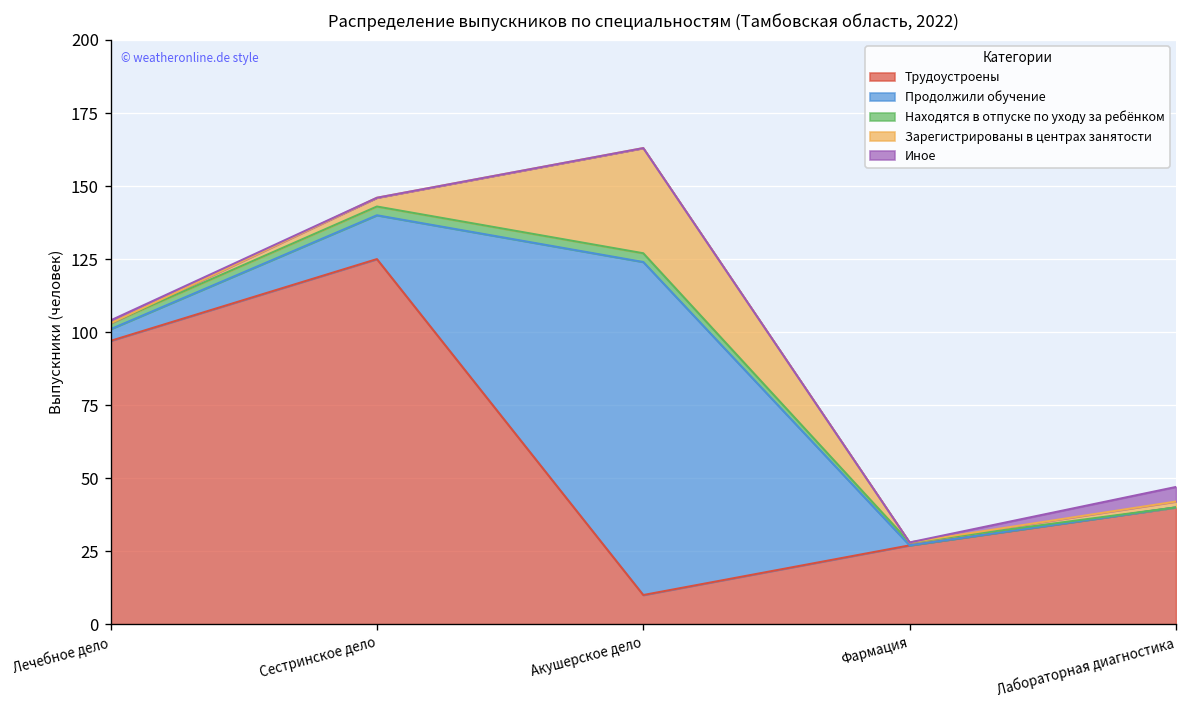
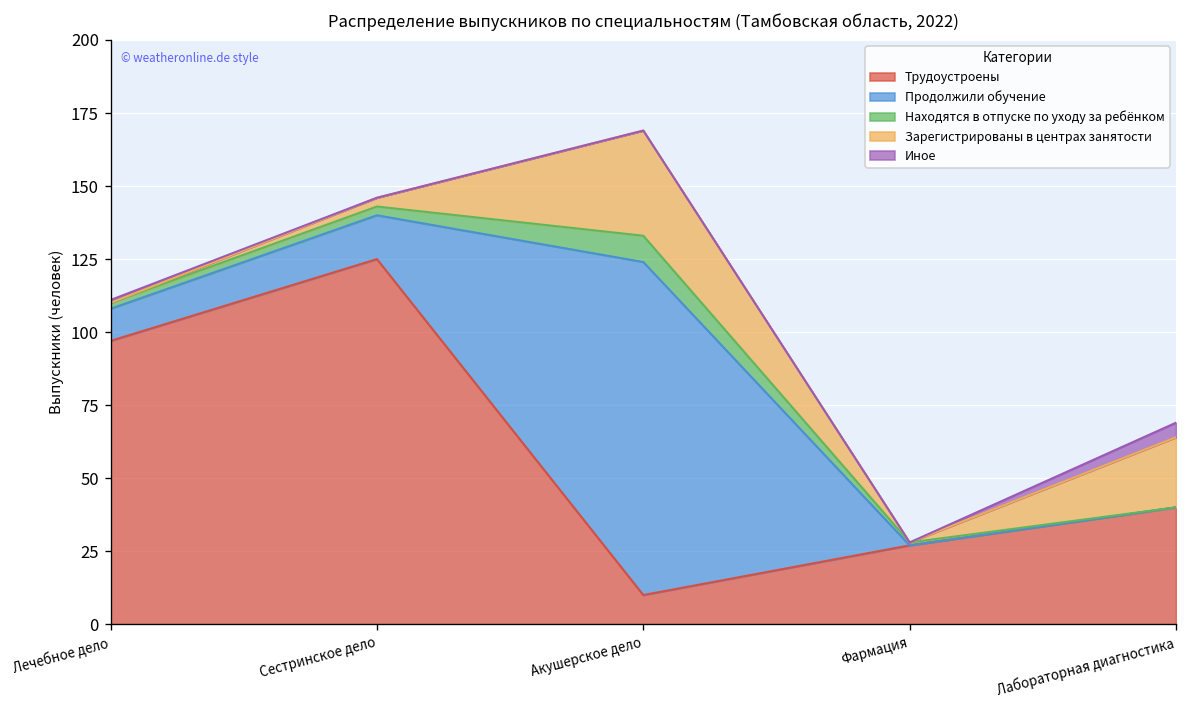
Продолжили обучение, Лечебное дело: 4 -> 11
Находятся в отпуске по уходу за ребёнком, Акушерское дело: 3 -> 9
Зарегистрированы в центрах занятости, Лабораторная диагностика: 2 -> 24
